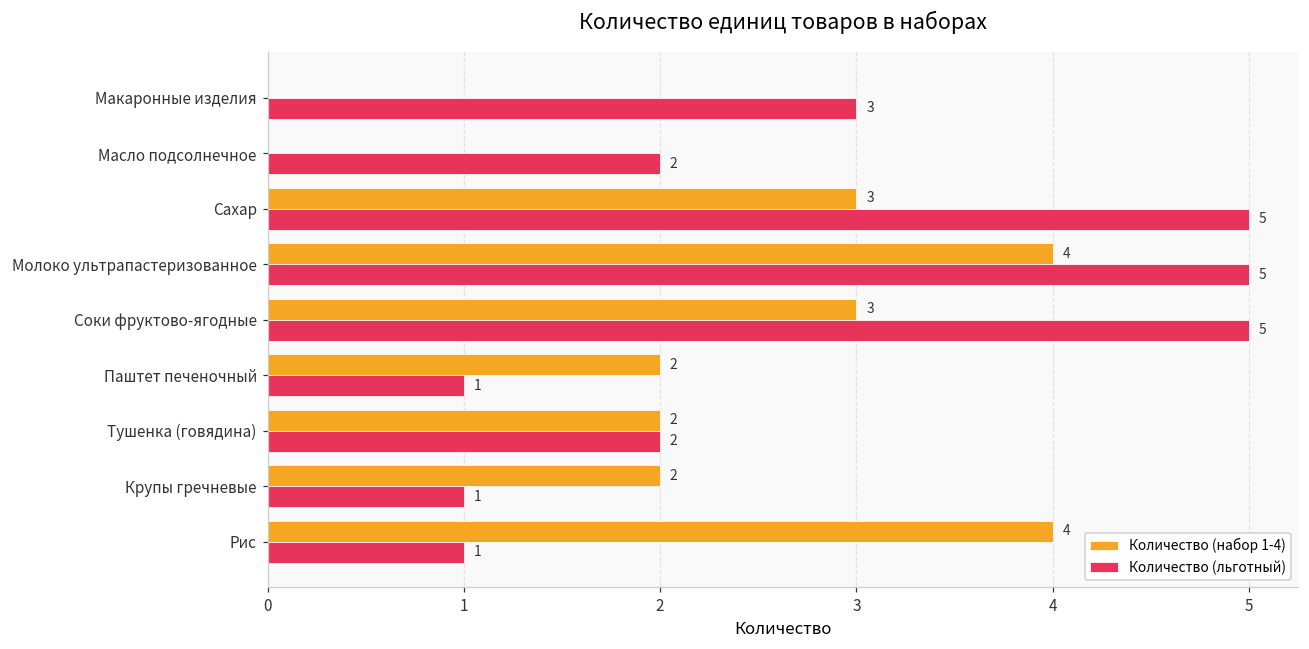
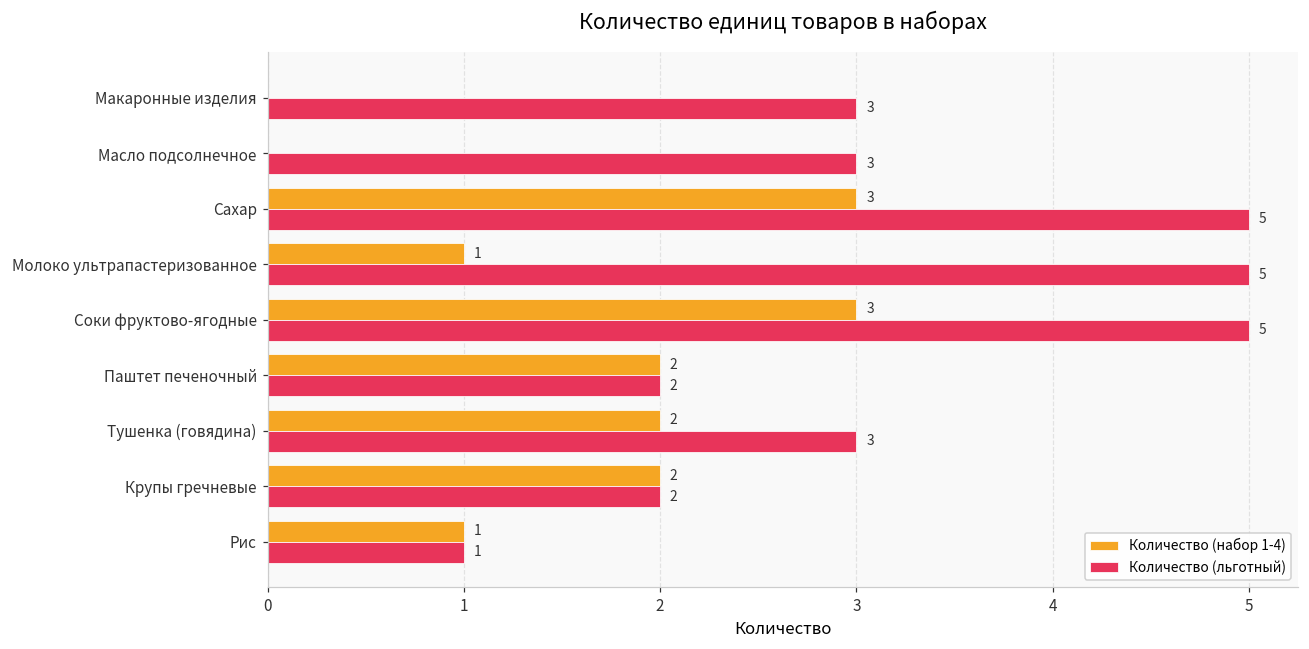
Количество (льготный), Масло подсолнечное: 2 -> 3
Количество (набор 1-4), Молоко ультрапастеризованное: 4 -> 1
Количество (льготный), Паштет печеночный: 1 -> 2
Количество (льготный), Тушенка (говядина): 2 -> 3
Количество (льготный), Крупы гречневые: 1 -> 2
Количество (набор 1-4), Рис: 4 -> 1
